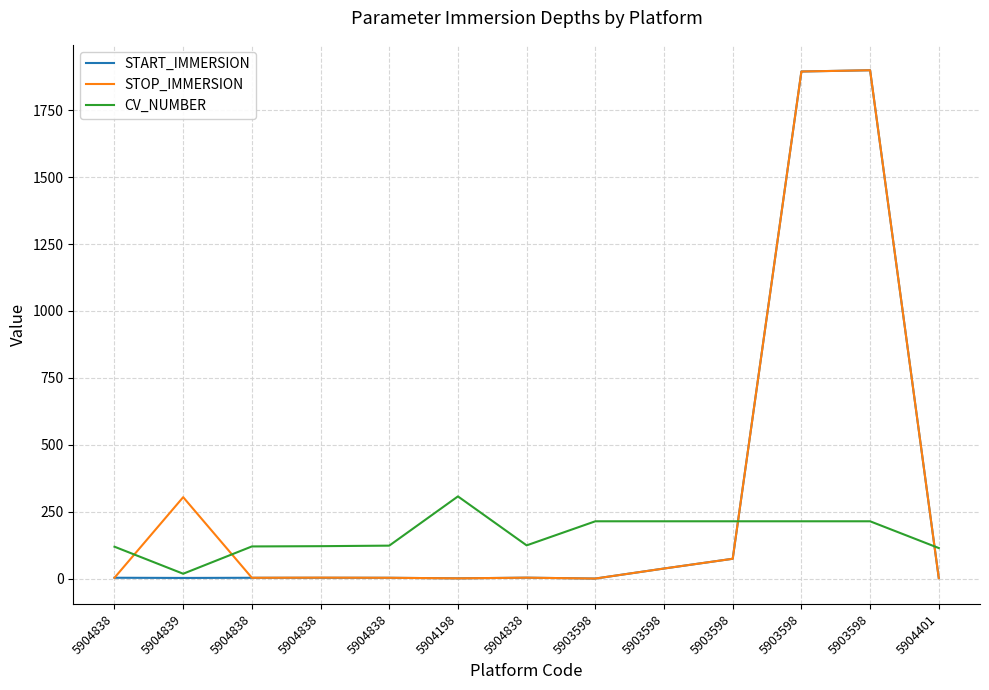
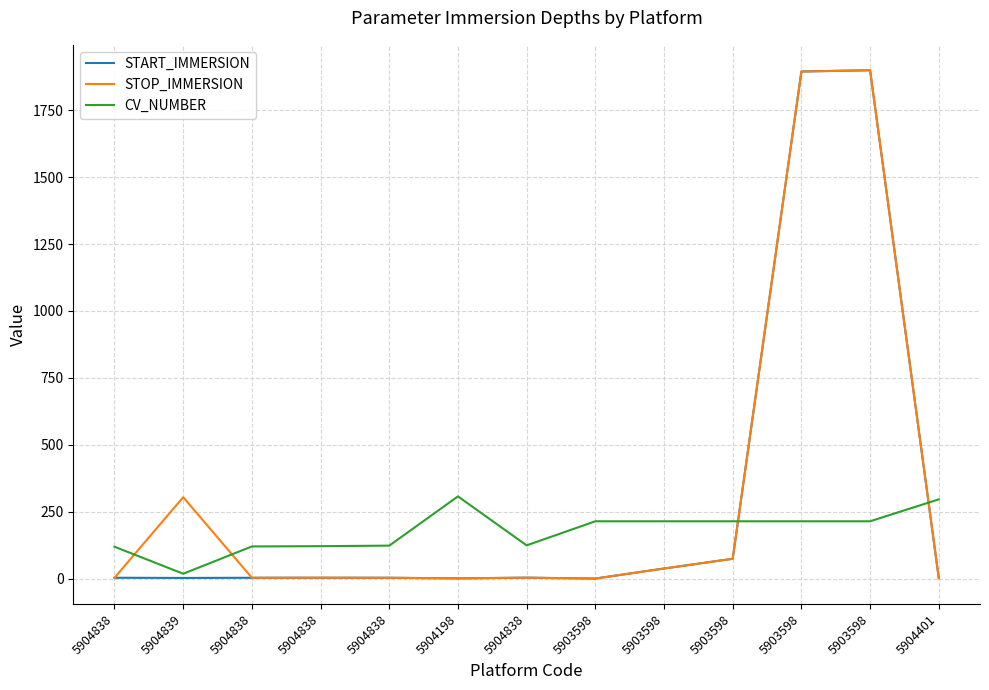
CV_NUMBER, 5904401: 110 -> 300
